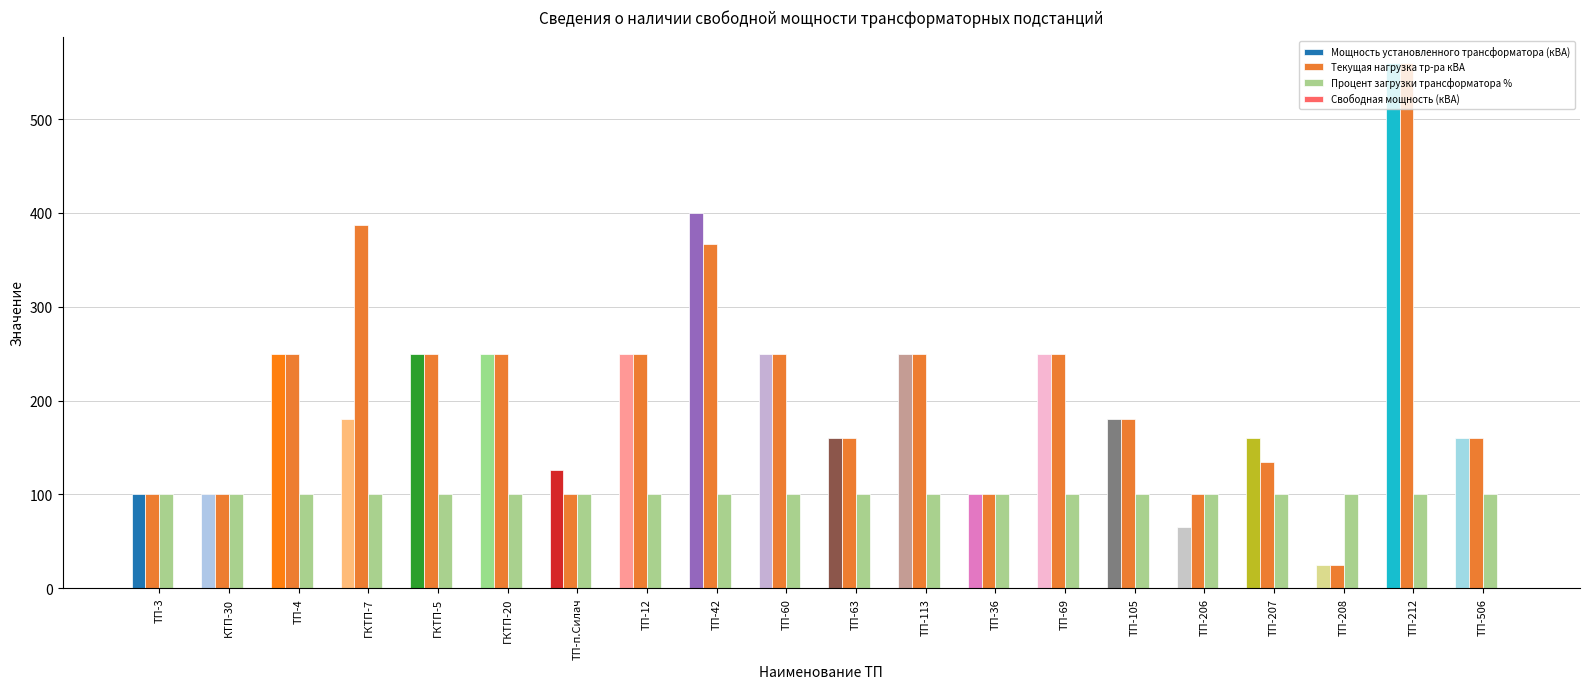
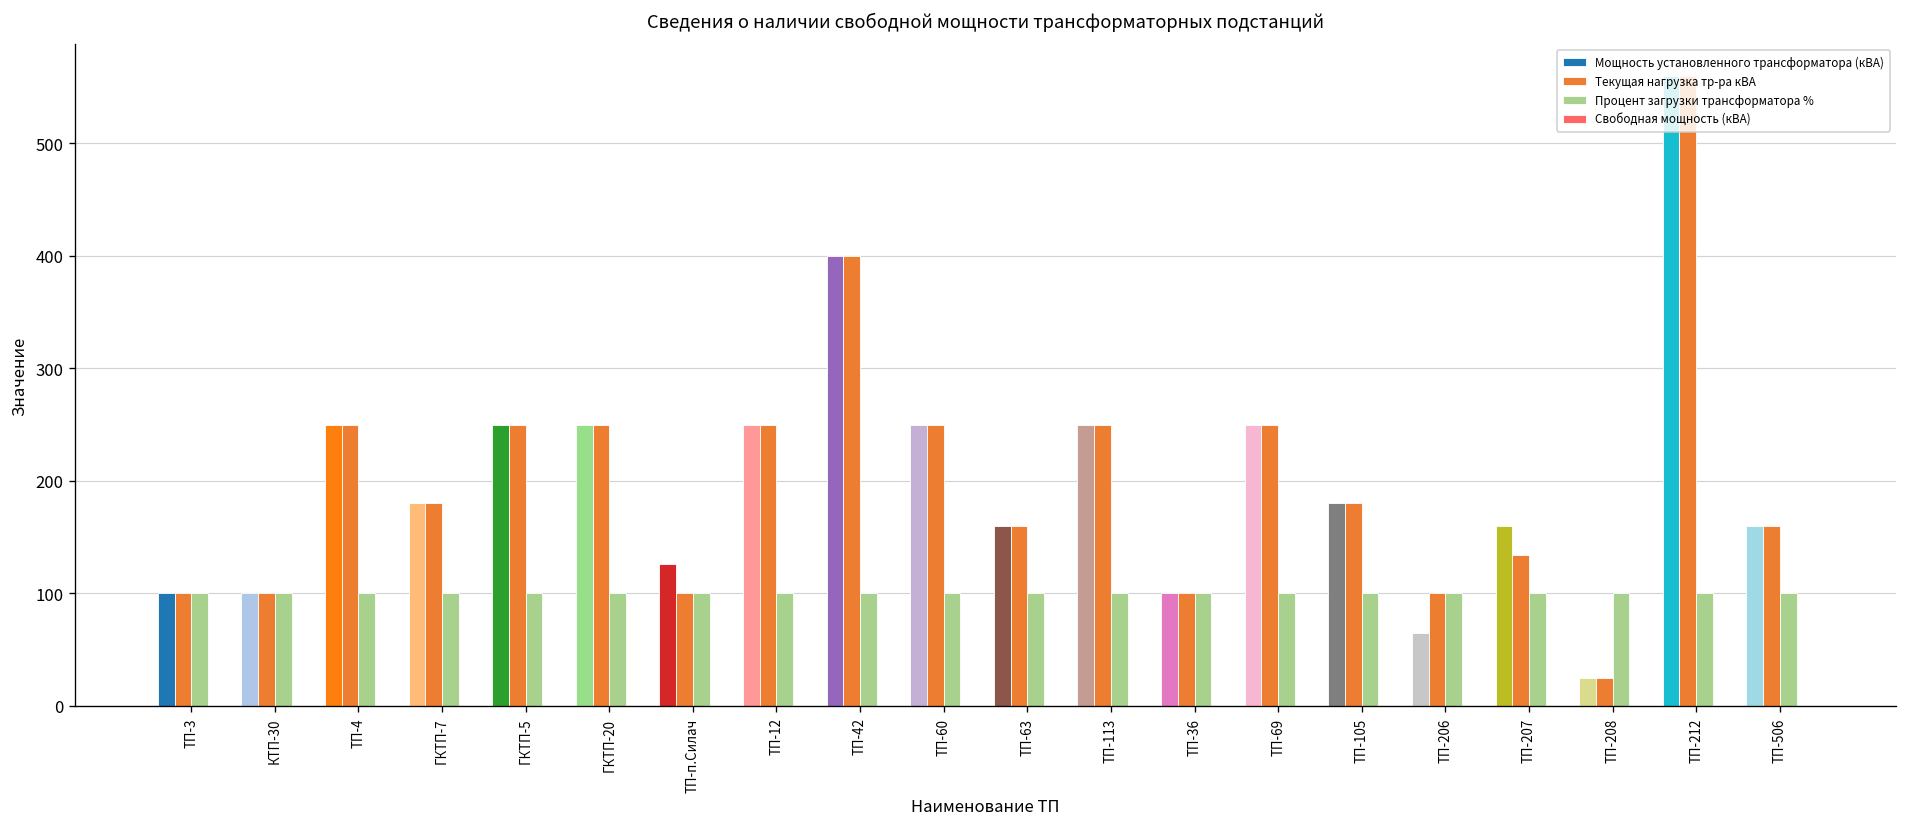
Текущая нагрузка тр-ра кВА, ГКТП-7: 390 -> 180
Текущая нагрузка тр-ра кВА, ТП-42: 370 -> 400
